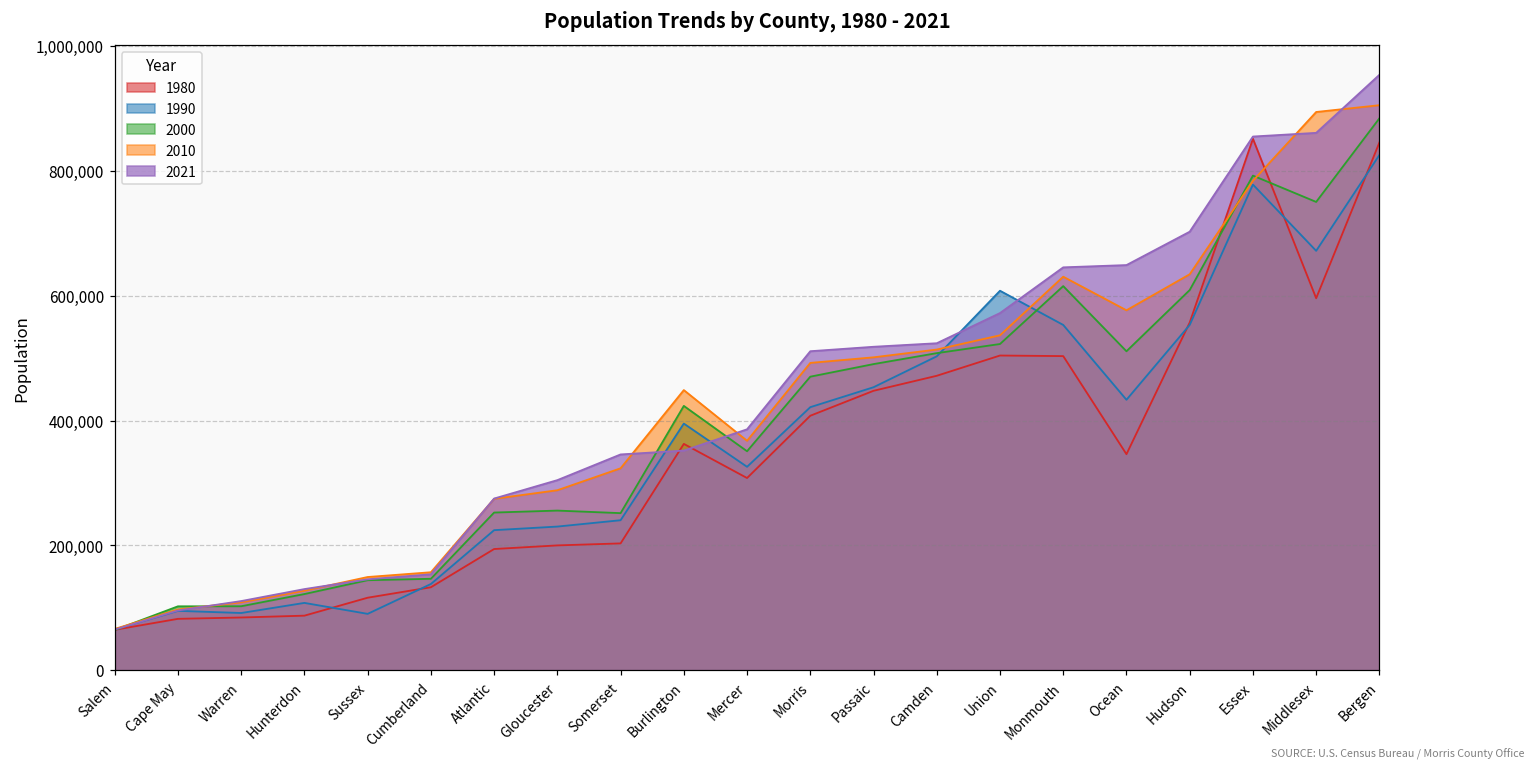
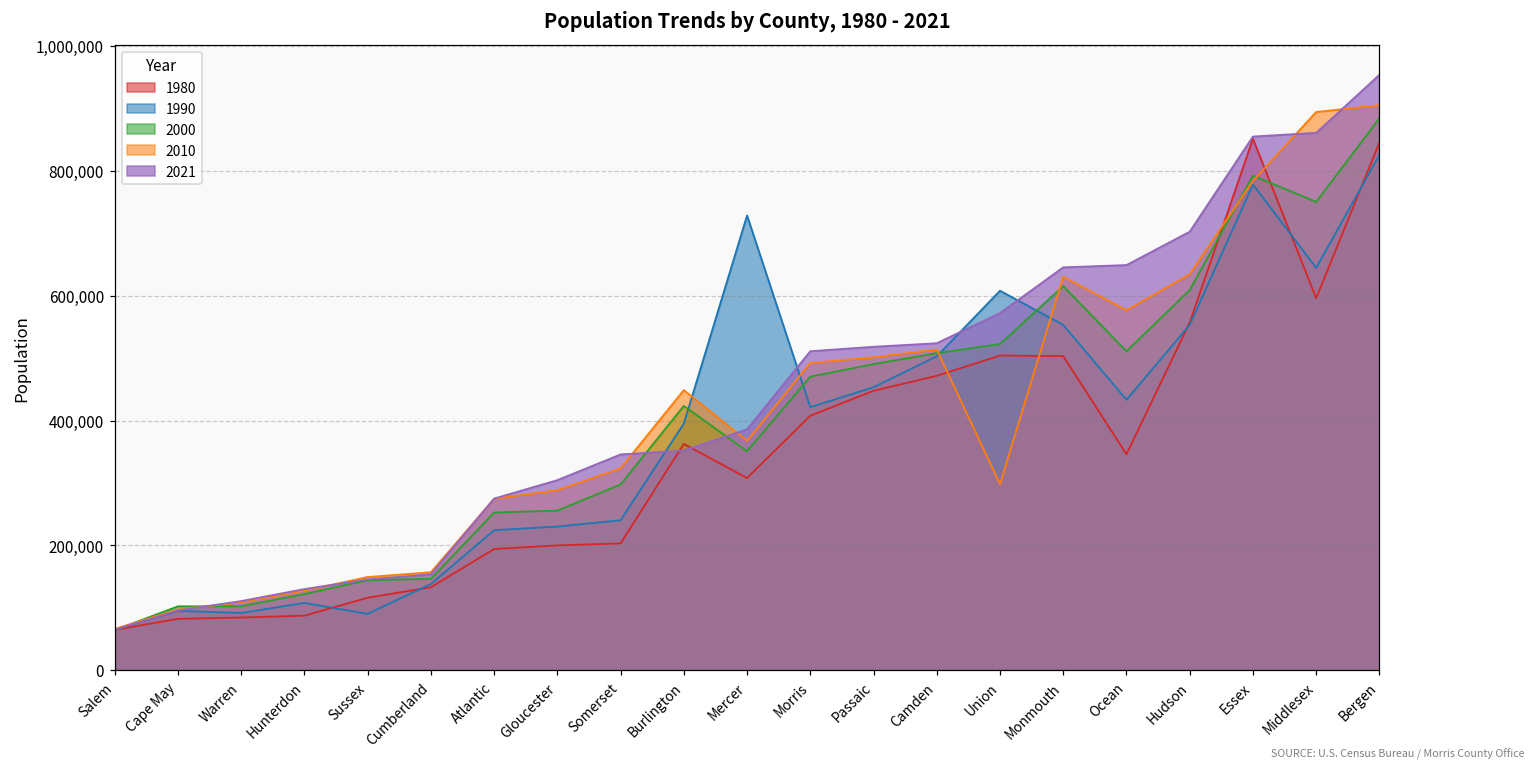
2000, Somerset: 250,000 -> 300,000
1990, Mercer: 330,000 -> 730,000
2010, Union: 540,000 -> 300,000
1990, Middlesex: 670,000 -> 640,000
